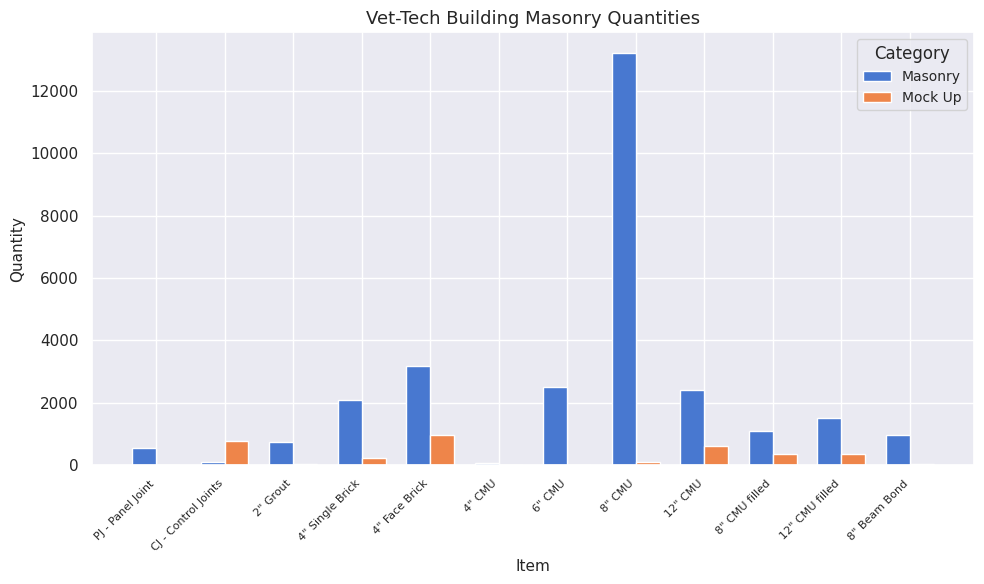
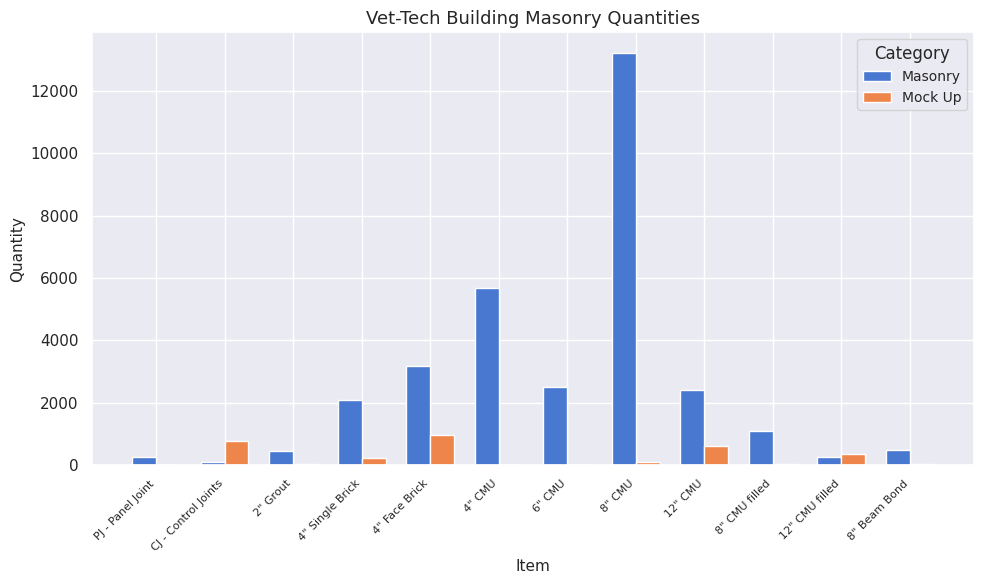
Masonry, PJ - Panel Joint: 600 -> 300
Masonry, 2" Grout: 700 -> 500
Masonry, 4" CMU: 100 -> 5700
Mock Up, 8" CMU filled: 300 -> 0
Masonry, 12" CMU filled: 1500 -> 200
Masonry, 8" Beam Bond: 1000 -> 500
